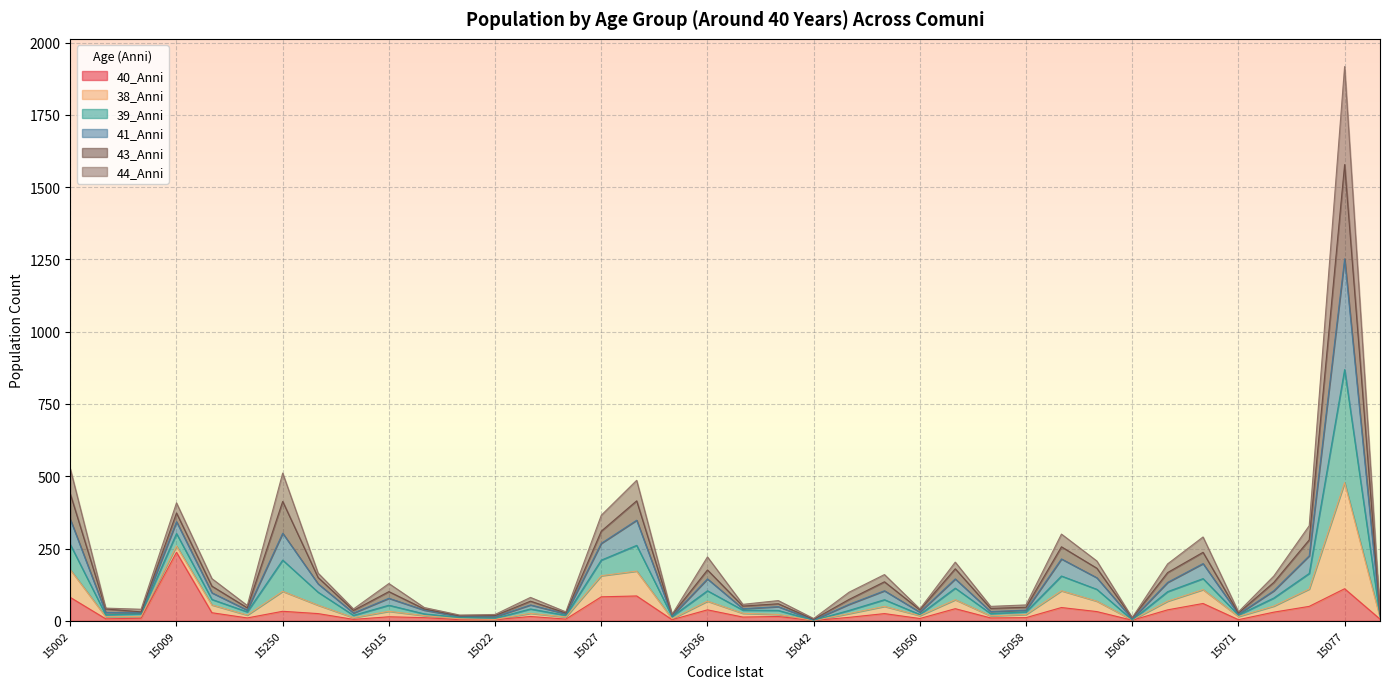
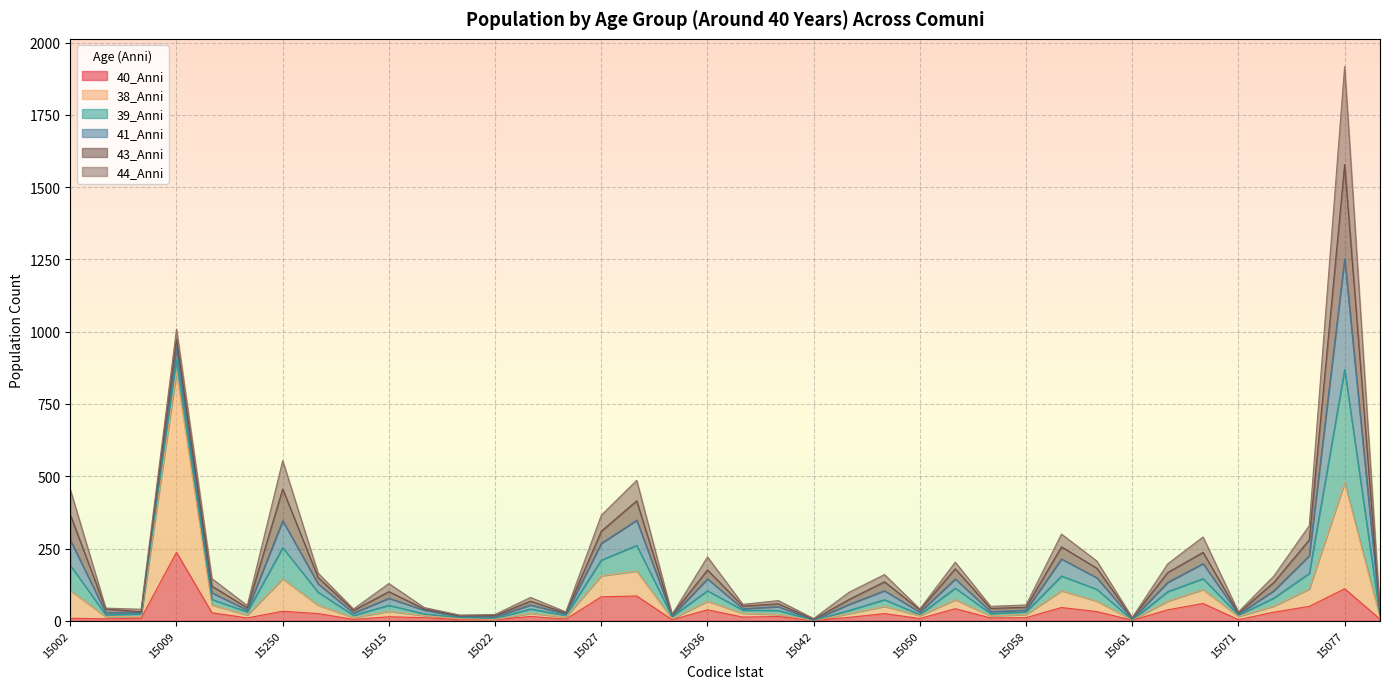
40_Anni, 15002: 80 -> 10
38_Anni, 15009: 20 -> 620
38_Anni, 15250: 70 -> 110
